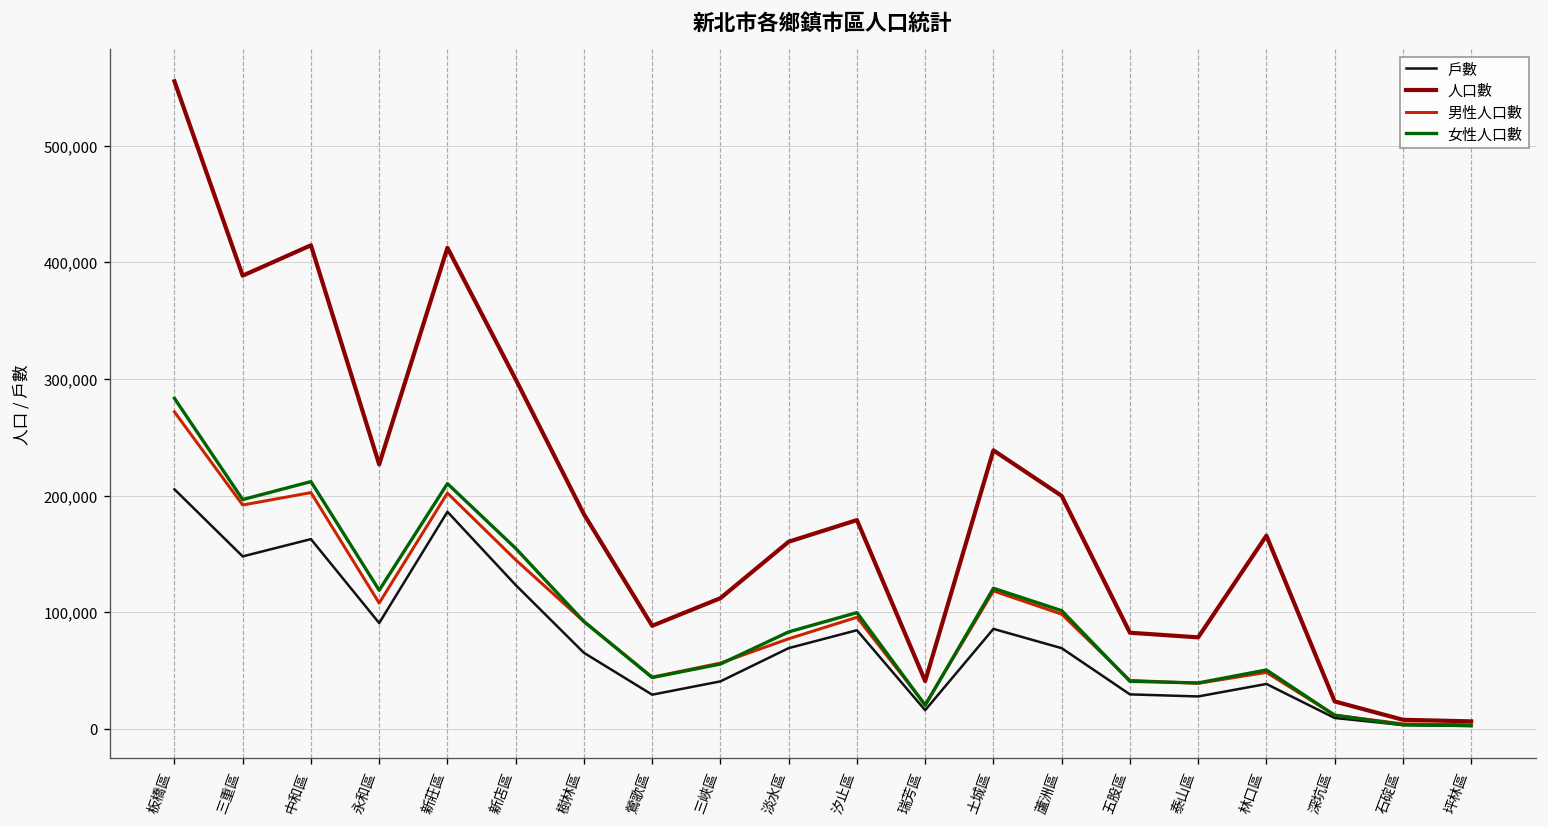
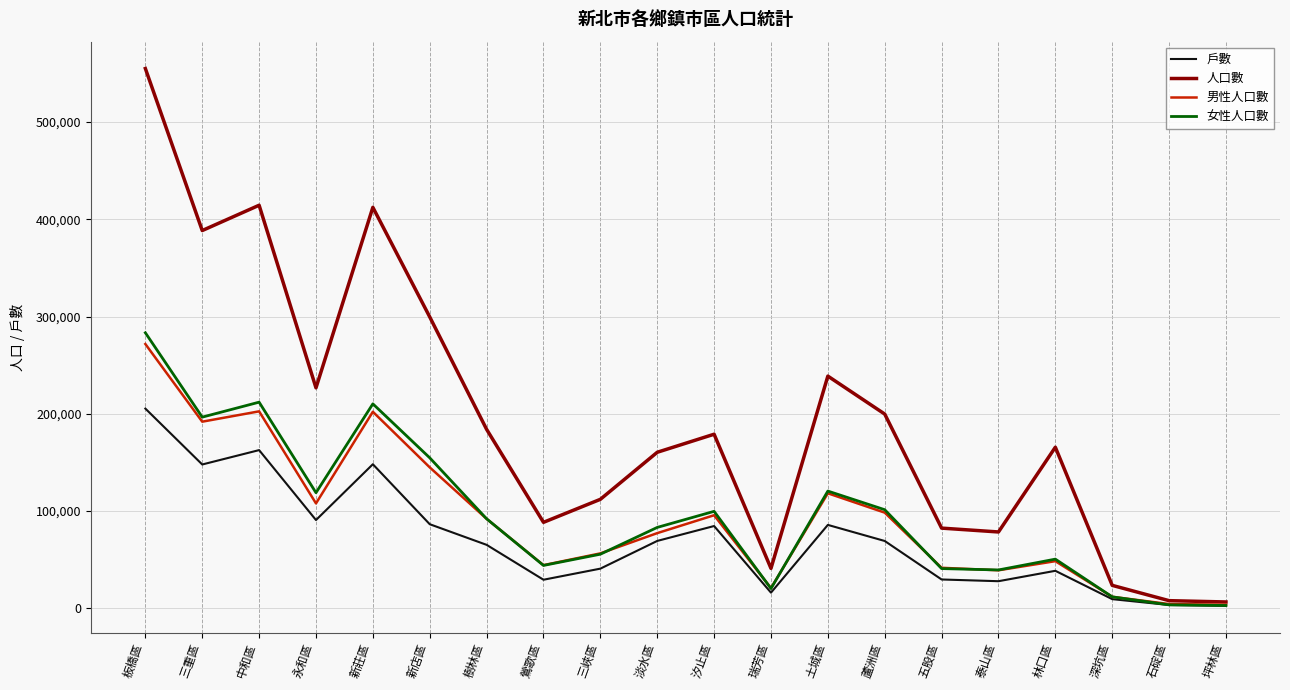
戶數, 新莊區: 190,000 -> 150,000
戶數, 新店區: 120,000 -> 90,000
